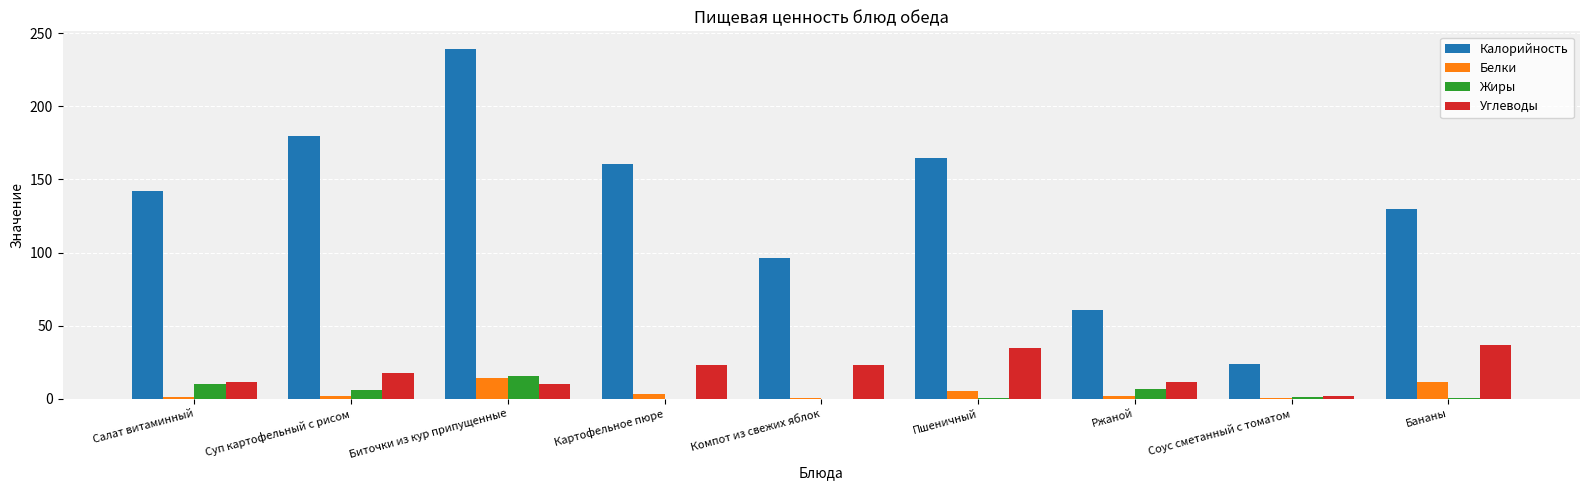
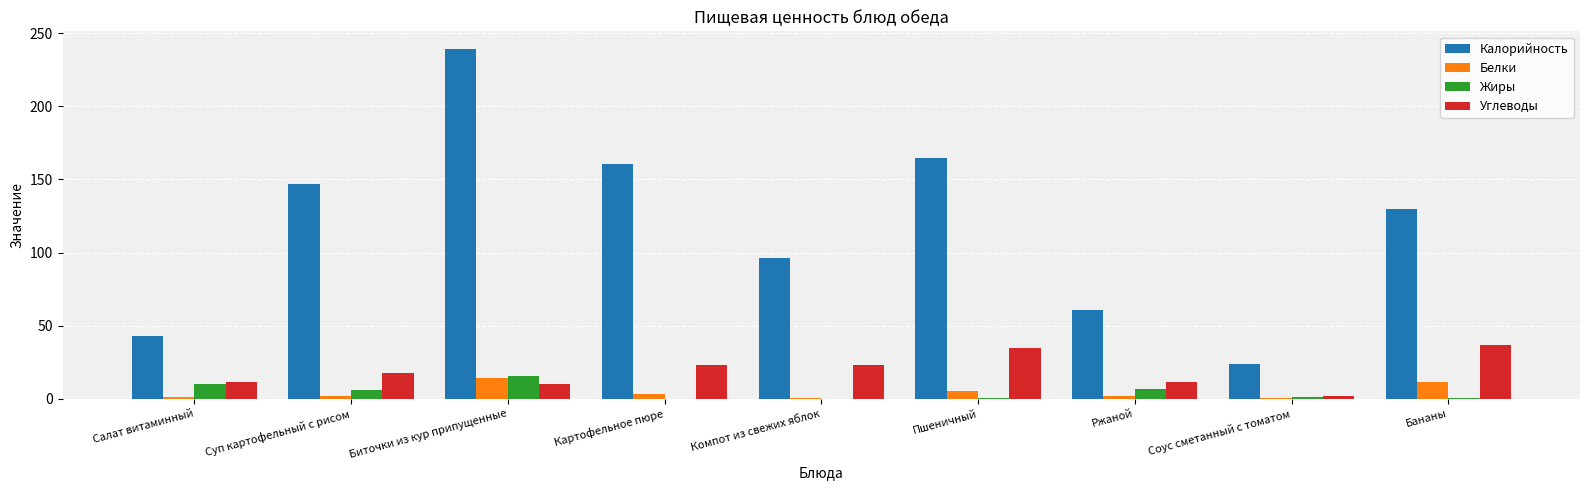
Калорийность, Салат витаминный: 142 -> 43
Калорийность, Суп картофельный с рисом: 180 -> 147
